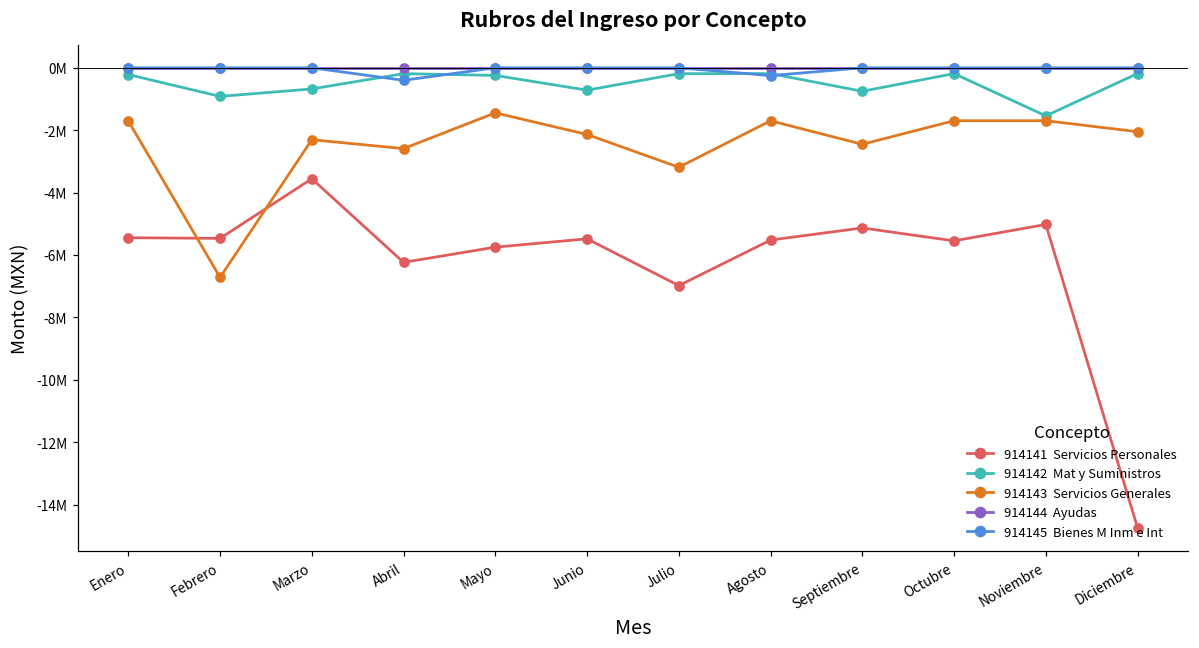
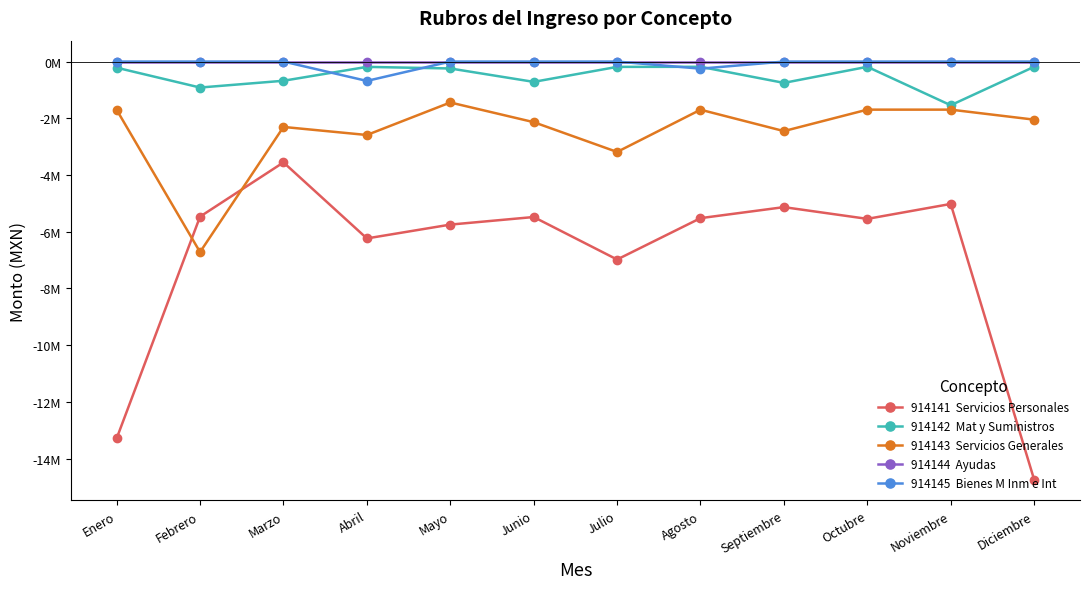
914141 Servicios Personales, Enero: -5400000 -> -13300000
914145 Bienes M Inm e Int, Abril: -400000 -> -700000
